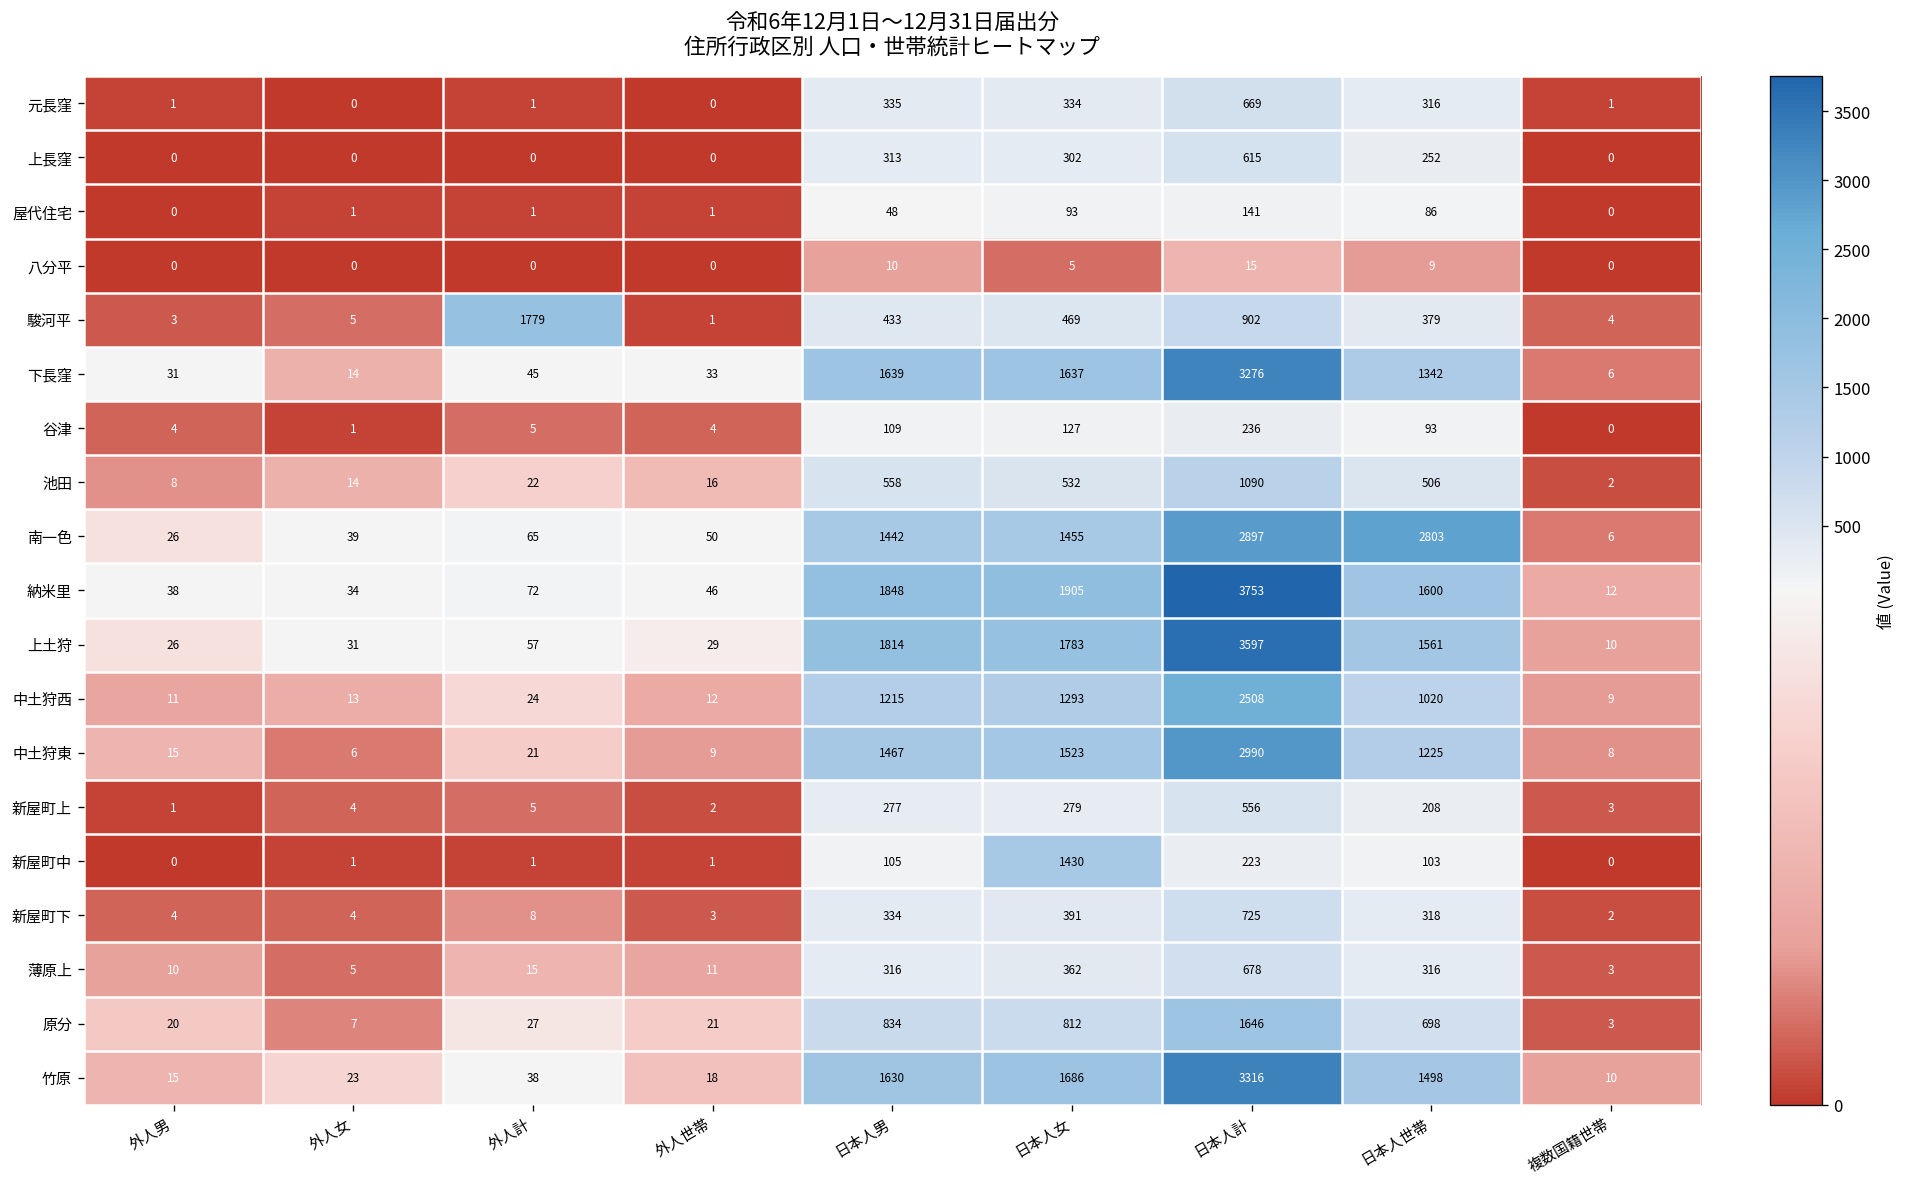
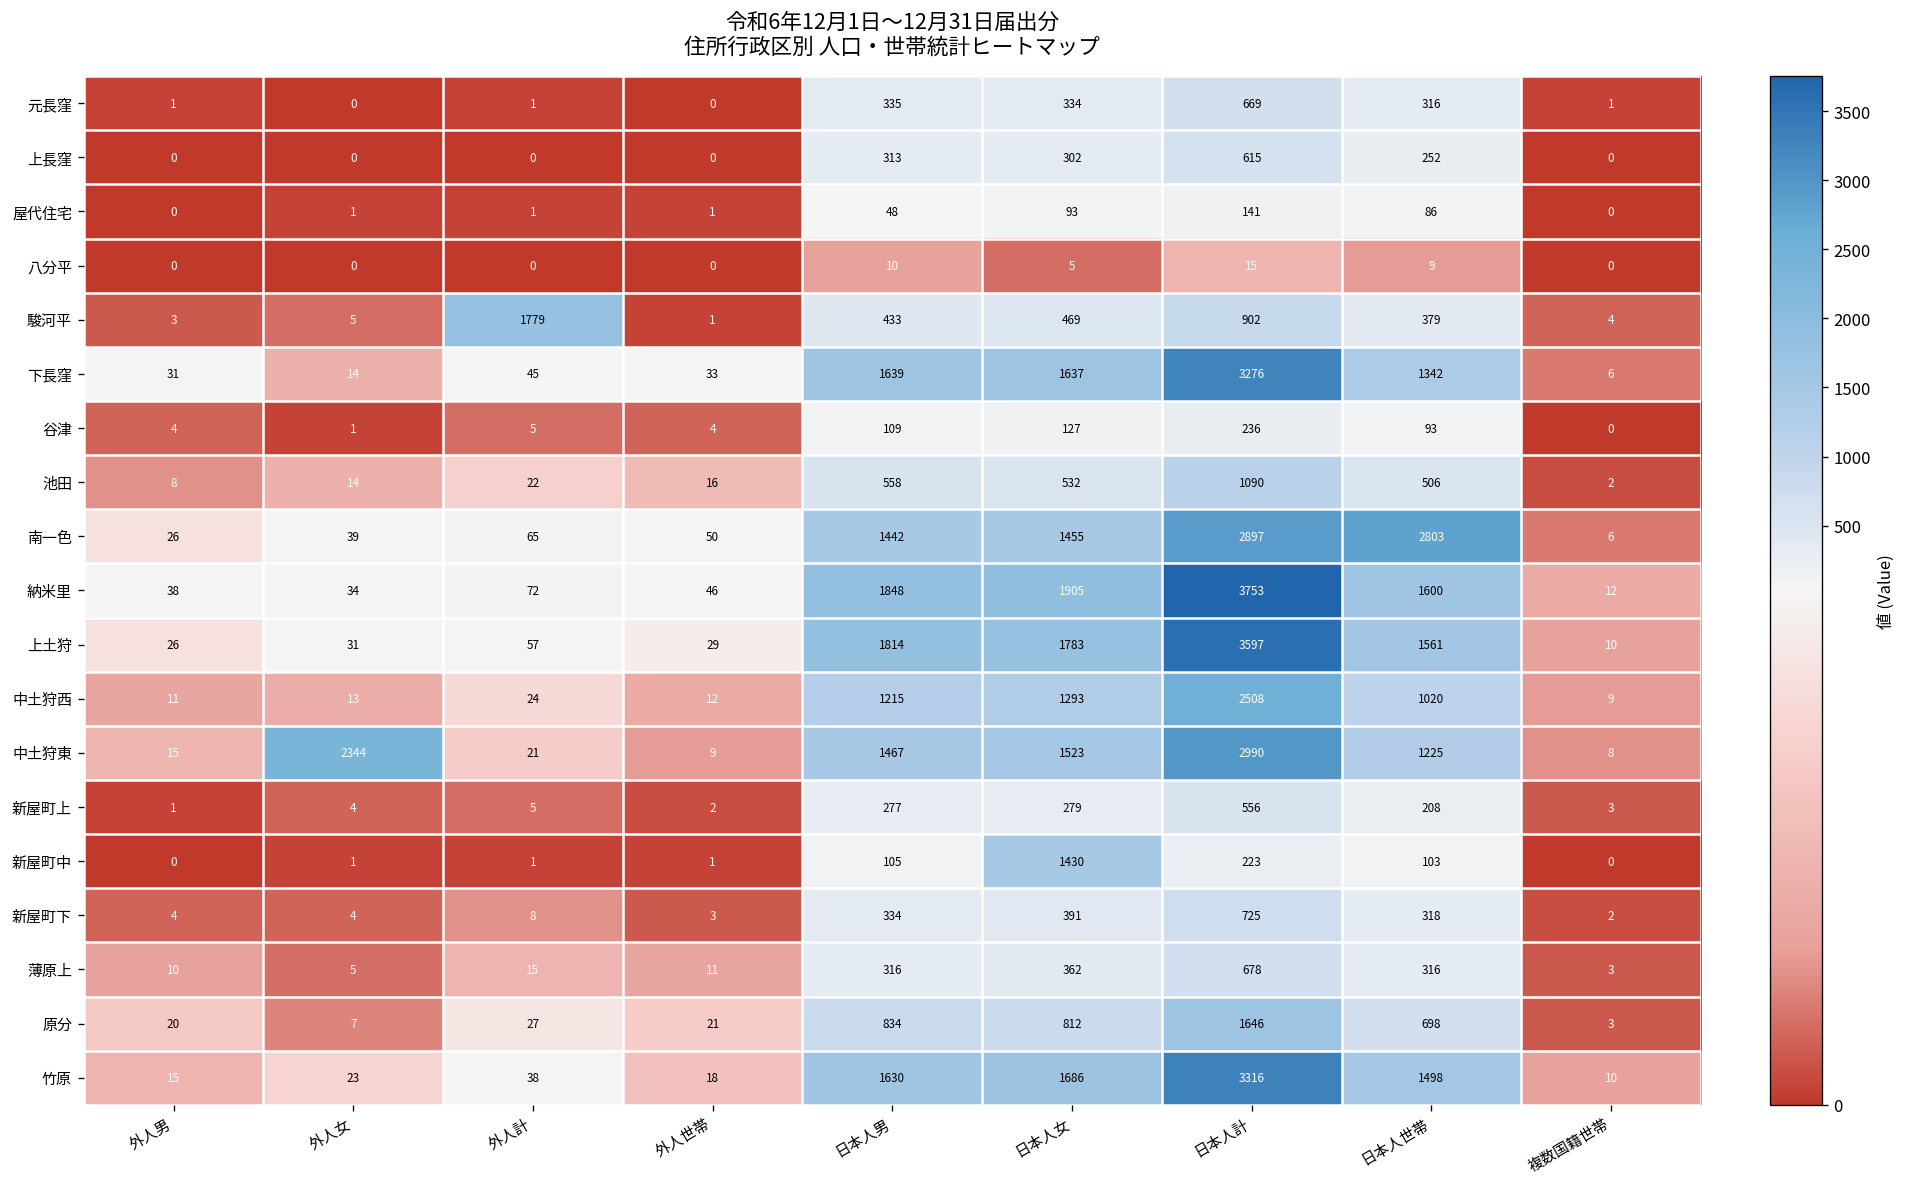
中土狩東, 外人女: 6 -> 2344
